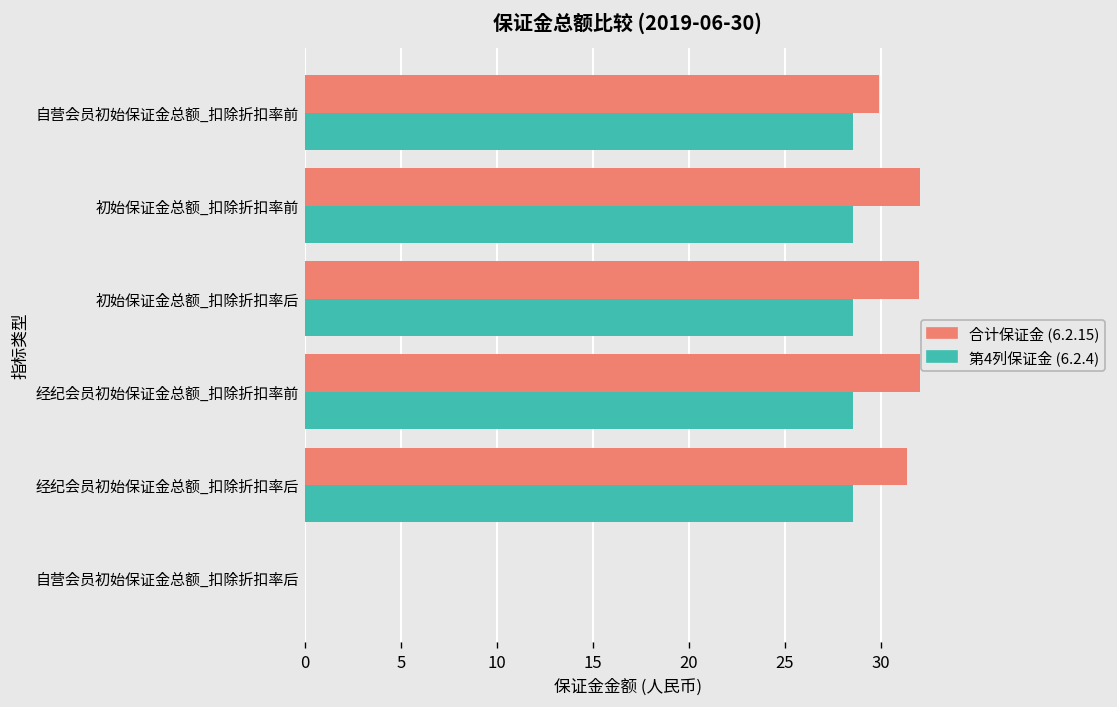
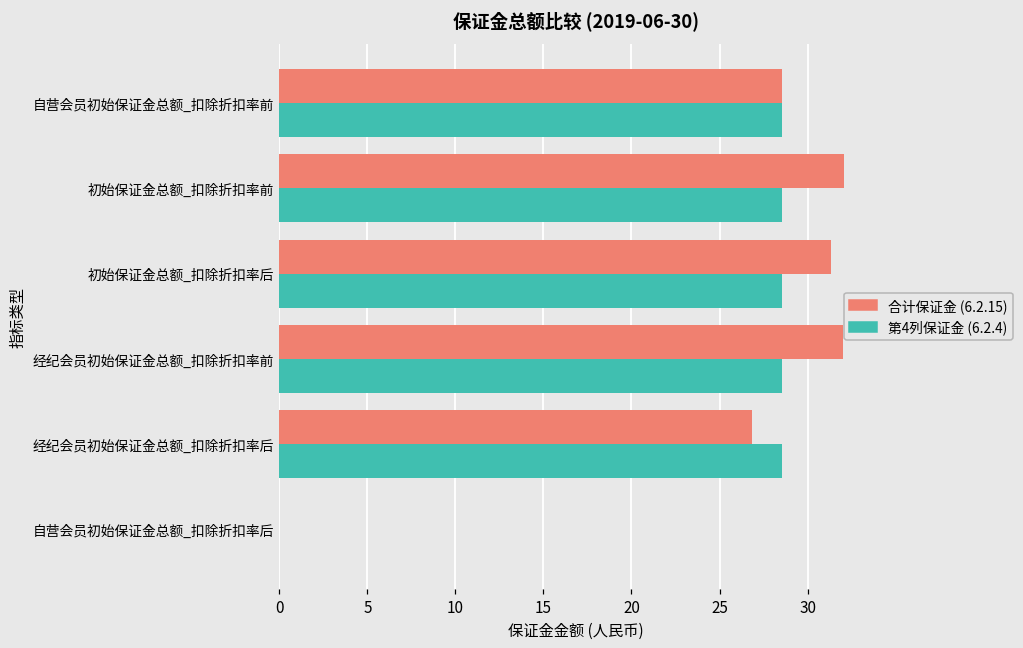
合计保证金 (6.2.15), 自营会员初始保证金总额_扣除折扣率前: 29.9 -> 28.5
合计保证金 (6.2.15), 初始保证金总额_扣除折扣率后: 32.0 -> 31.3
合计保证金 (6.2.15), 经纪会员初始保证金总额_扣除折扣率后: 31.3 -> 26.9
